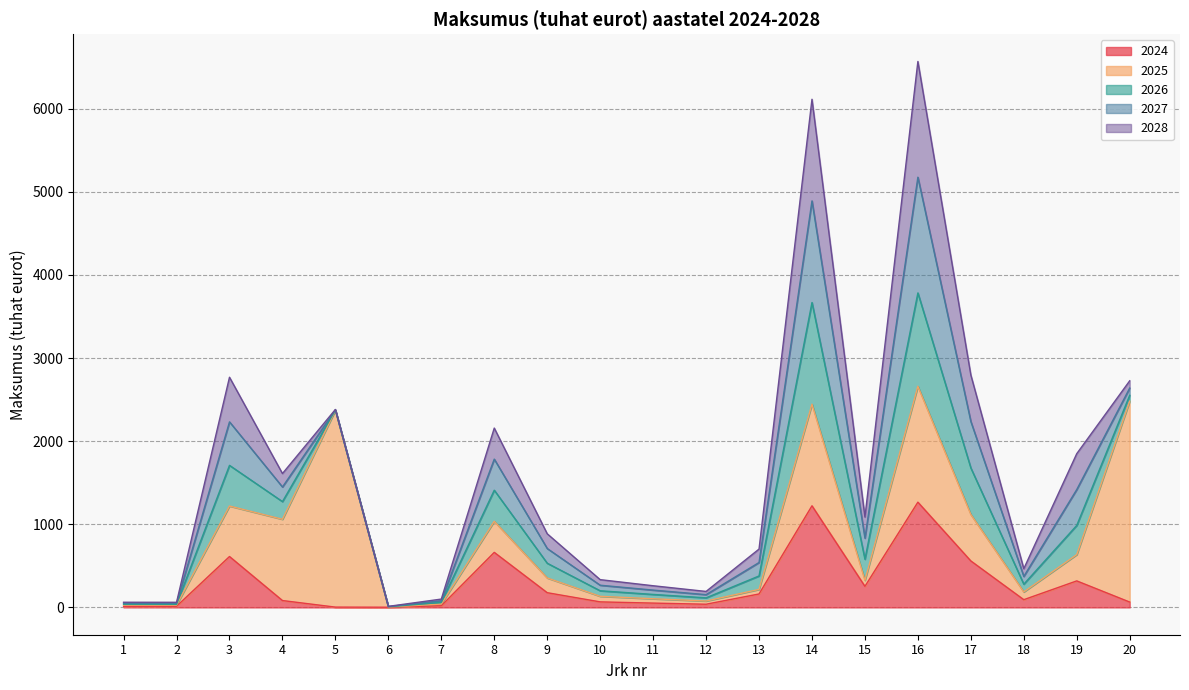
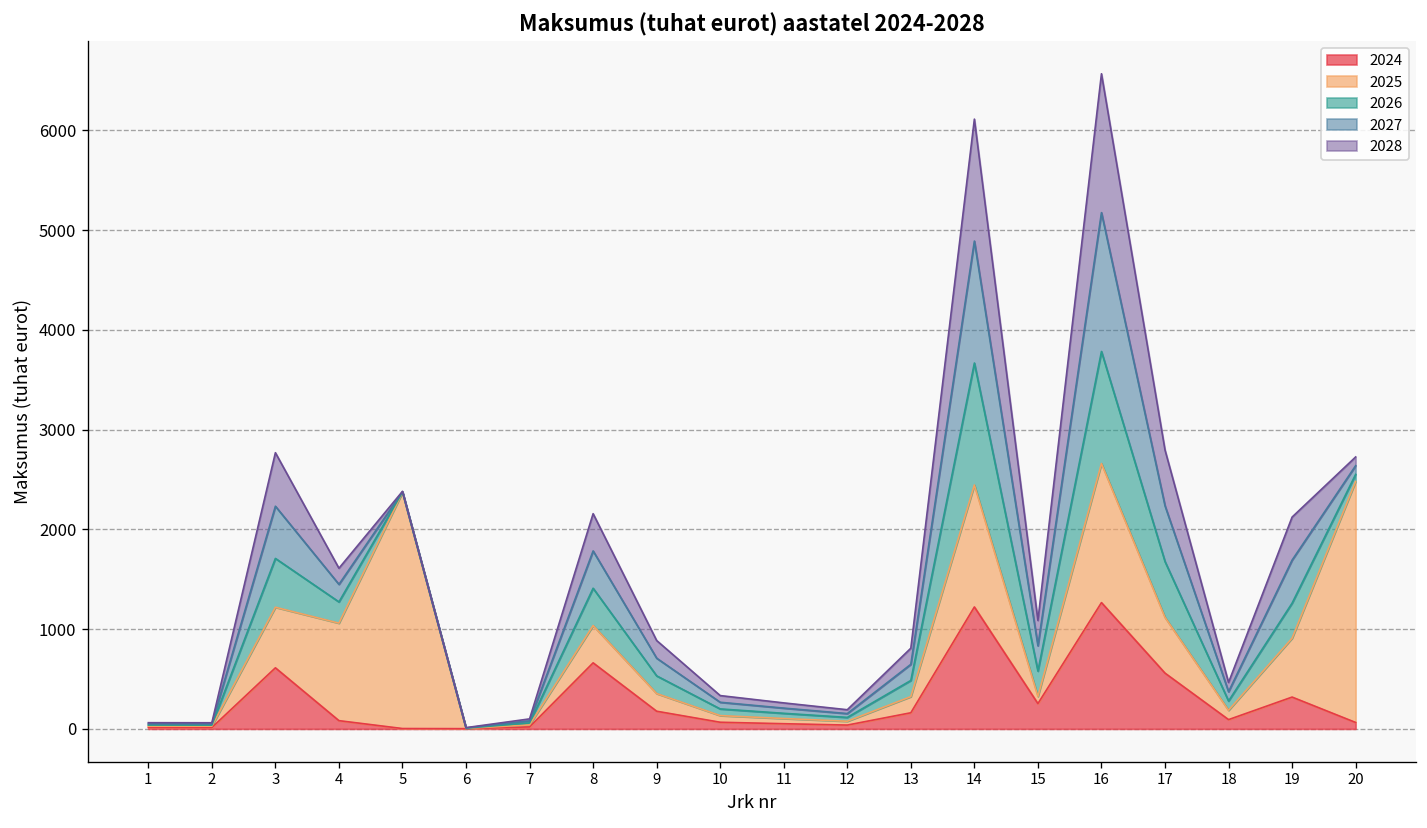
2025, 13: 100 -> 200
2025, 19: 300 -> 600
